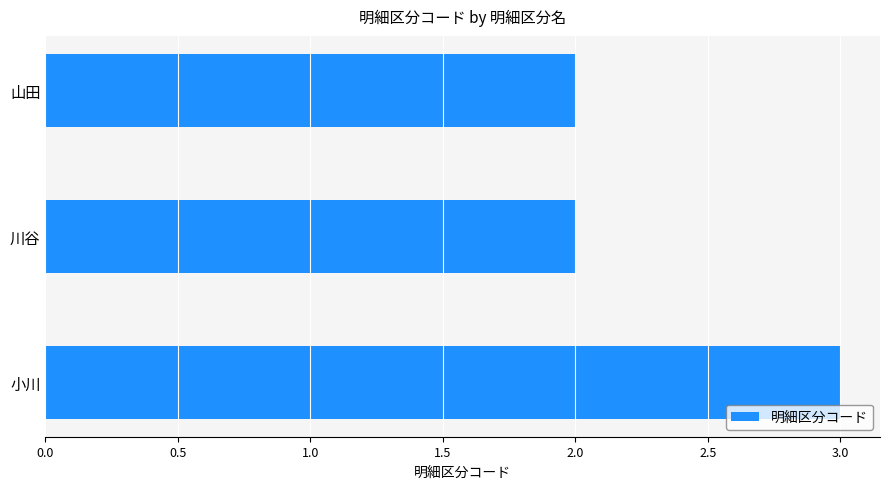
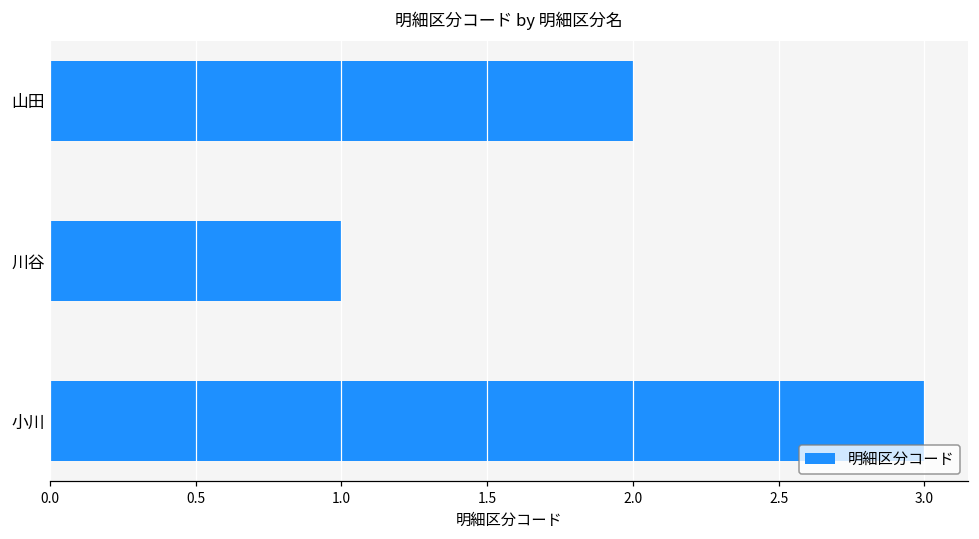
川谷: 2 -> 1
